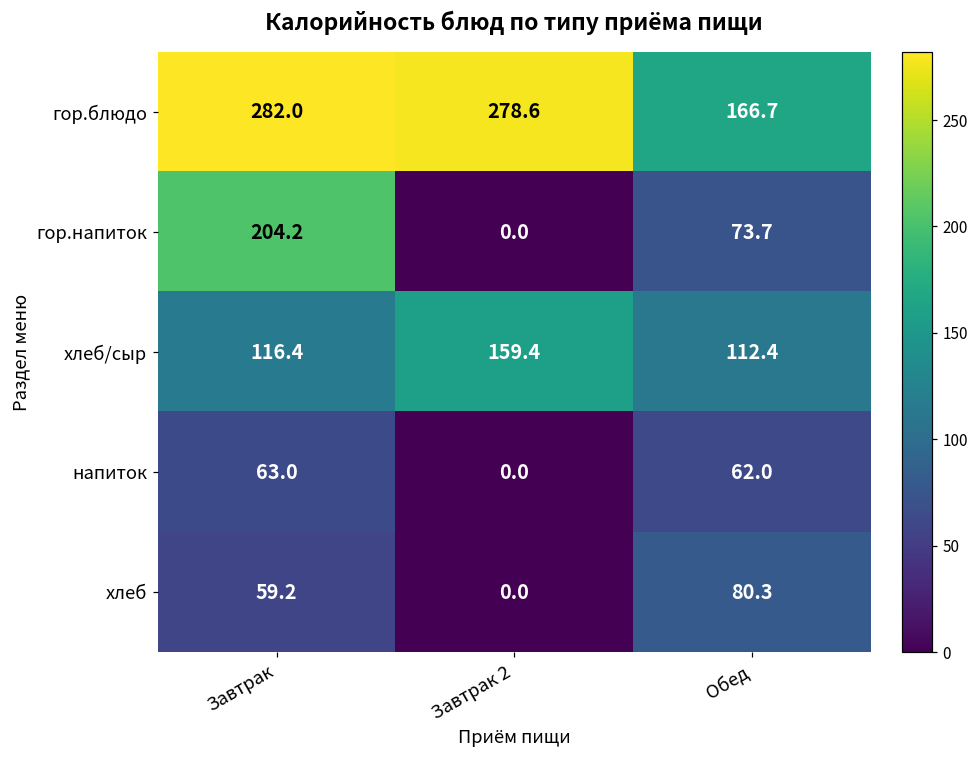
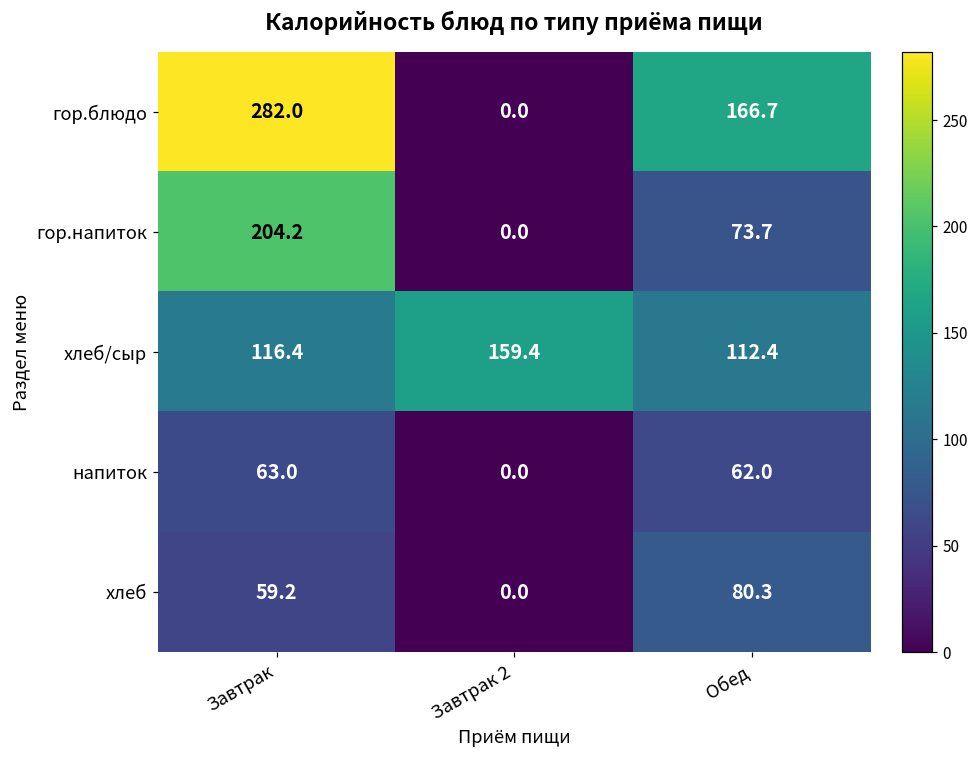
гор.блюдо, Завтрак 2: 278.6 -> 0.0
